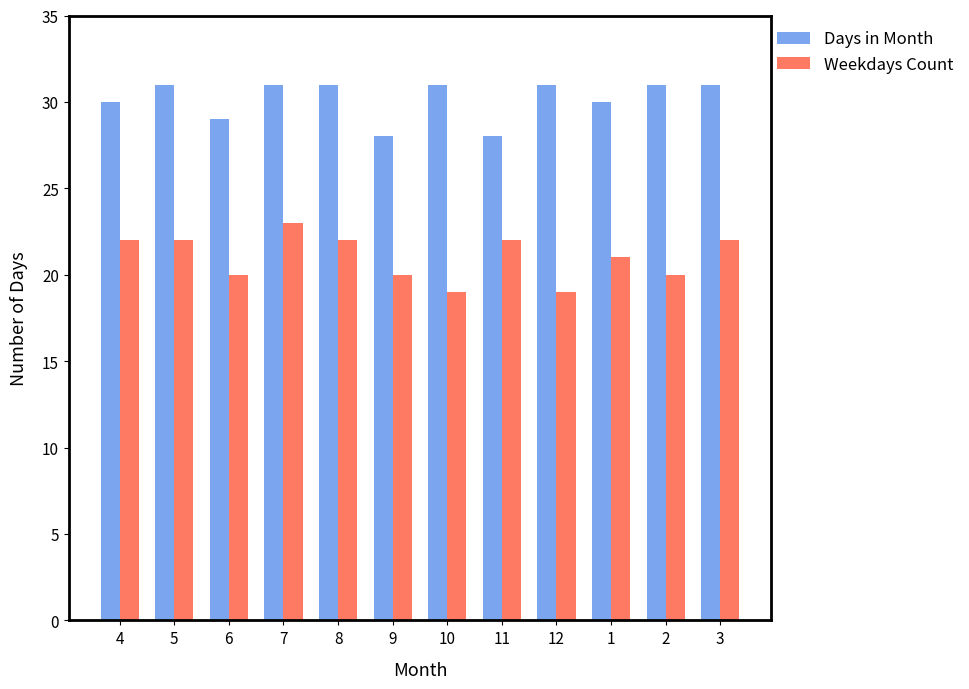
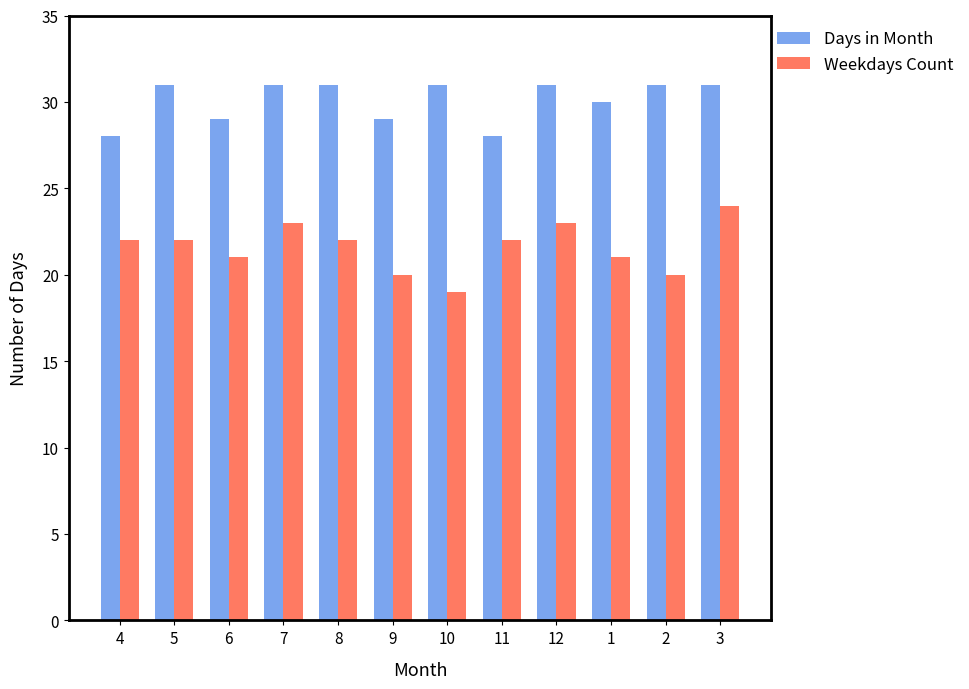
Days in Month, 4: 30 -> 28
Weekdays Count, 6: 20 -> 21
Days in Month, 9: 28 -> 29
Weekdays Count, 12: 19 -> 23
Weekdays Count, 3: 22 -> 24
